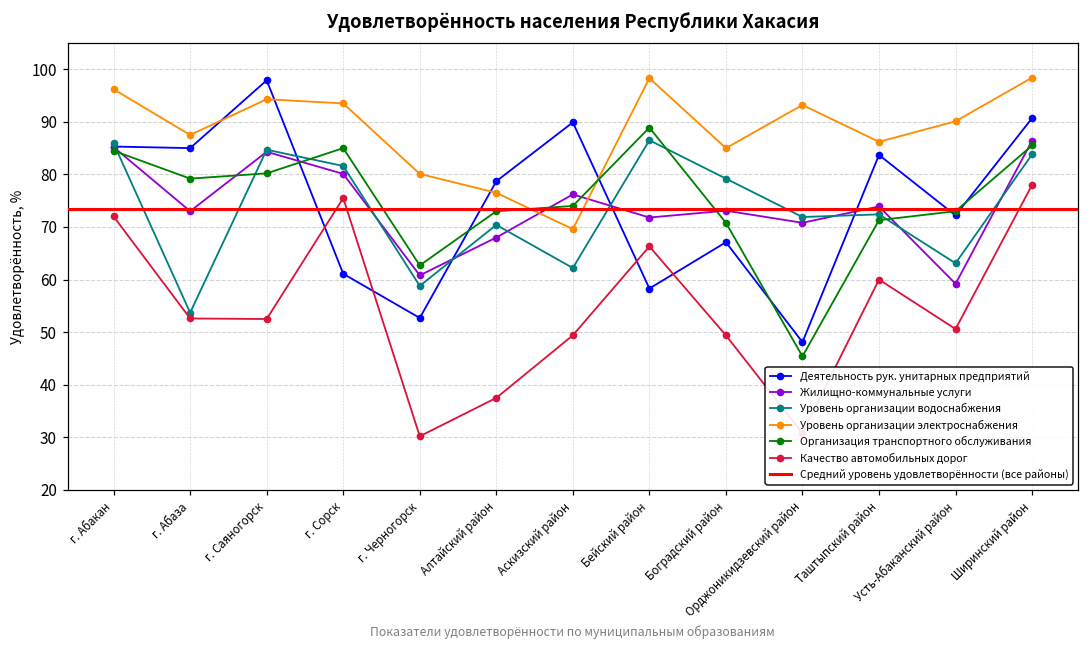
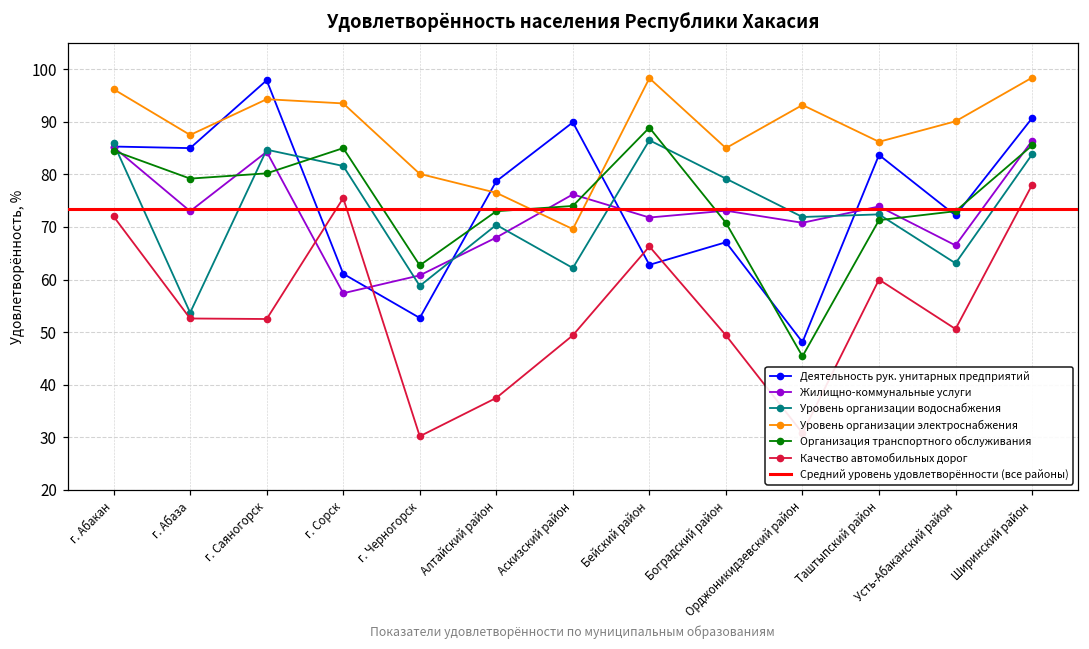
Жилищно-коммунальные услуги, г. Сорск: 80 -> 57
Деятельность рук. унитарных предприятий, Бейский район: 58 -> 63
Жилищно-коммунальные услуги, Усть-Абаканский район: 59 -> 67
